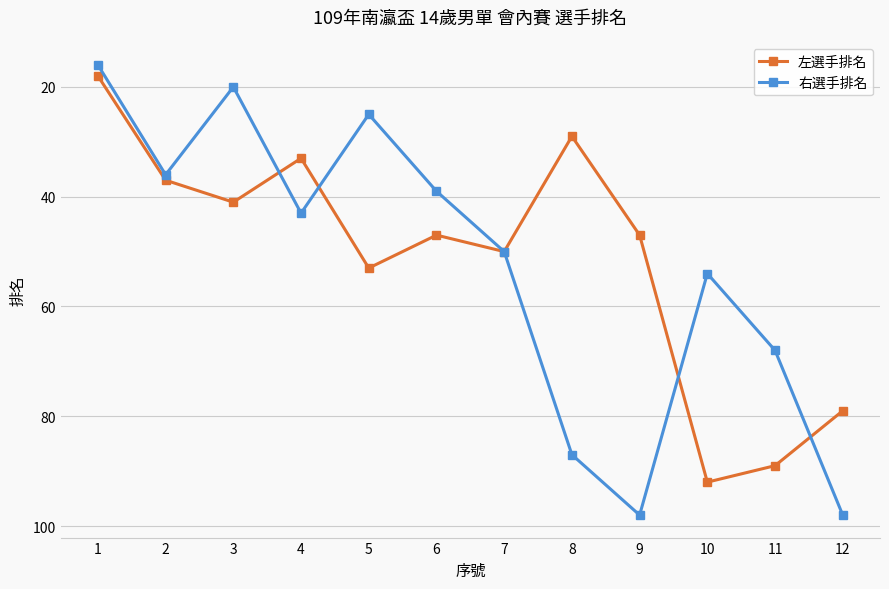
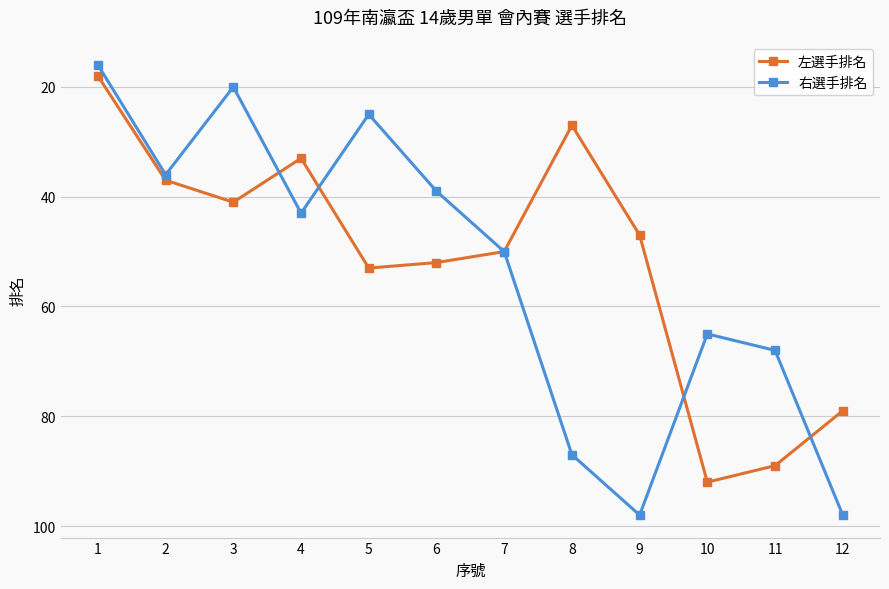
左選手排名, 6: 47 -> 52
左選手排名, 8: 29 -> 27
右選手排名, 10: 54 -> 65
